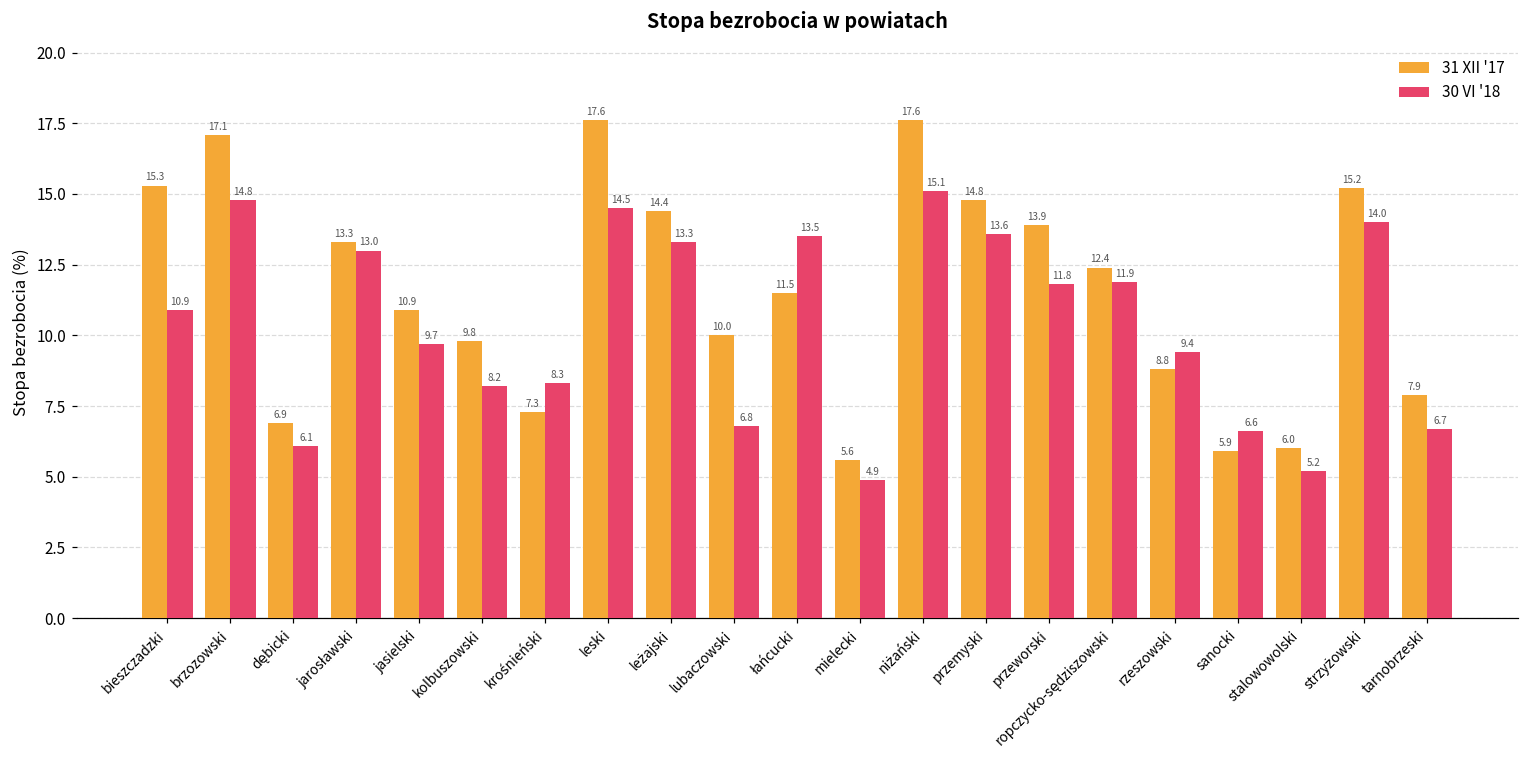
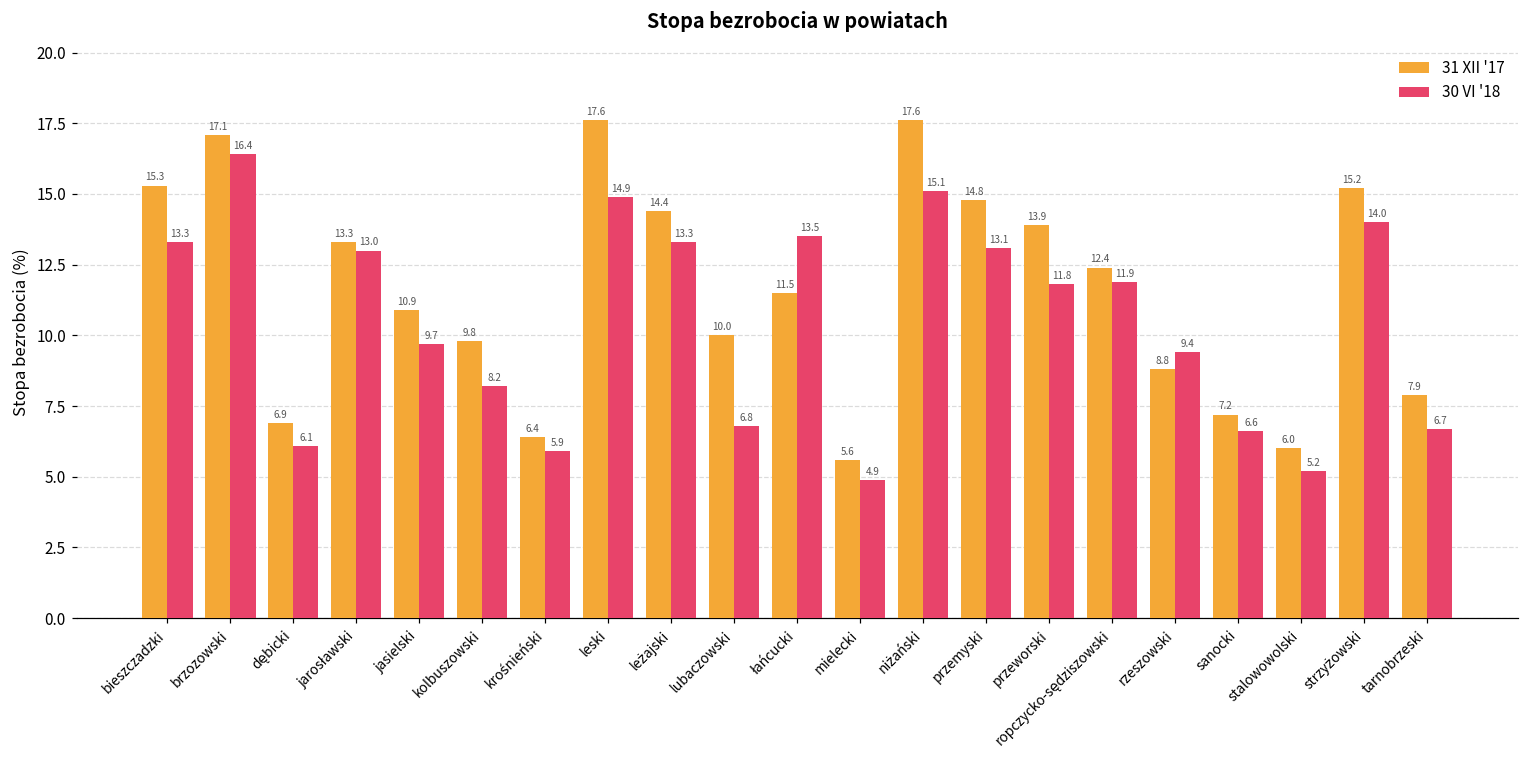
30 VI '18, bieszczadzki: 10.9 -> 13.3
30 VI '18, brzozowski: 14.8 -> 16.4
31 XII '17, krośnieński: 7.3 -> 6.4
30 VI '18, krośnieński: 8.3 -> 5.9
30 VI '18, leski: 14.5 -> 14.9
30 VI '18, przemyski: 13.6 -> 13.1
31 XII '17, sanocki: 5.9 -> 7.2
